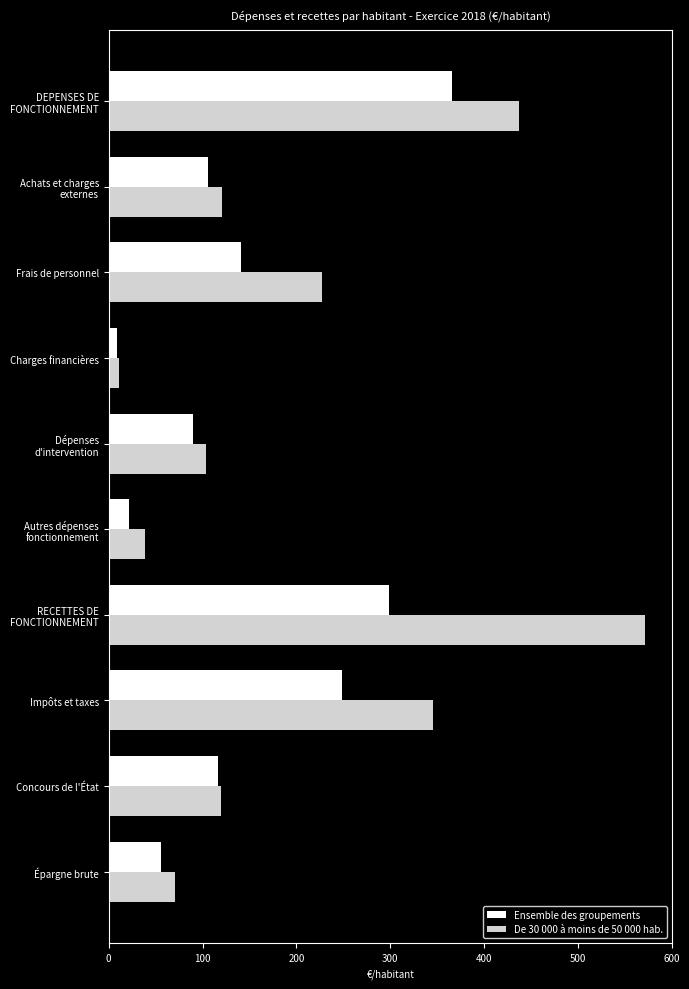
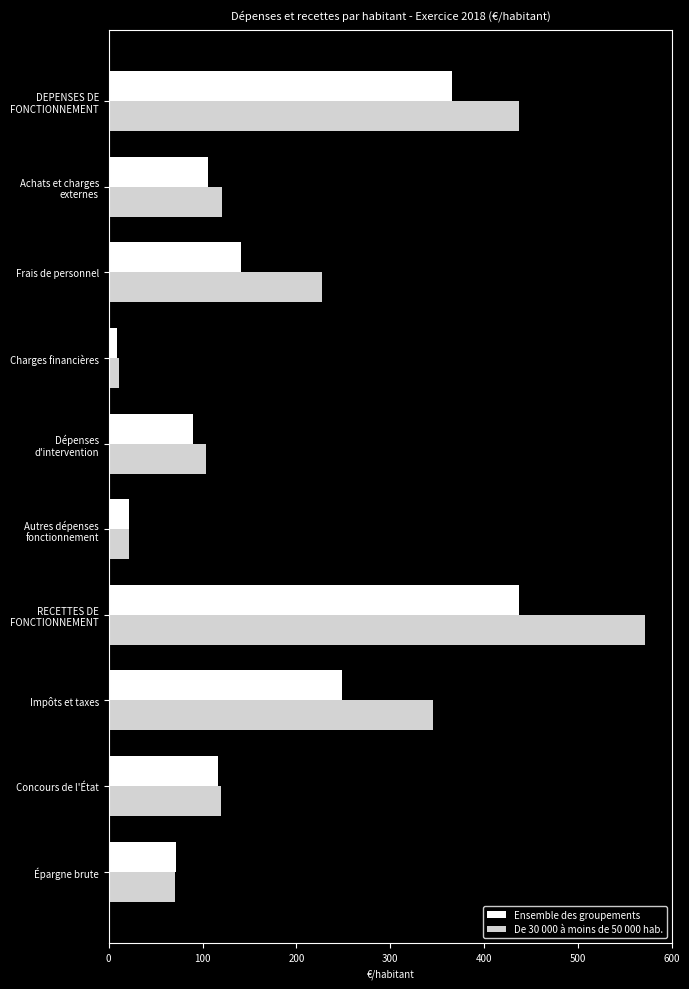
De 30 000 à moins de 50 000 hab., Autres dépenses fonctionnement: 40 -> 20
Ensemble des groupements, RECETTES DE FONCTIONNEMENT: 300 -> 440
Ensemble des groupements, Épargne brute: 60 -> 70
